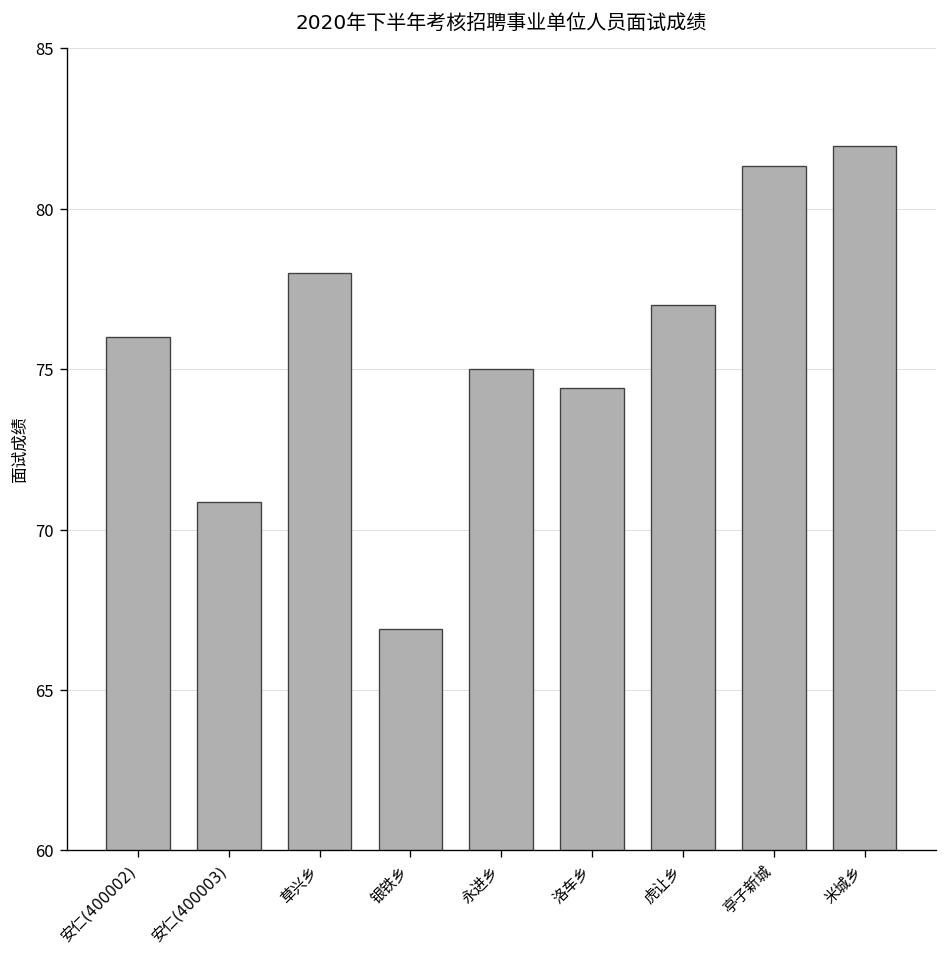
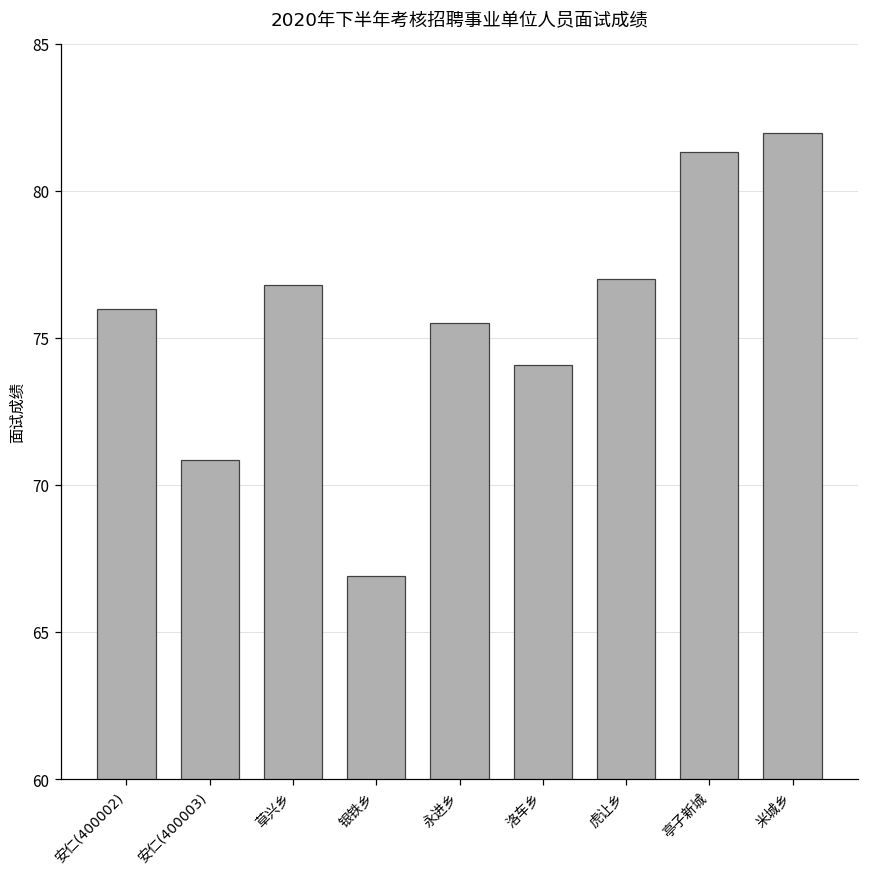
草兴乡: 78.0 -> 76.8
永进乡: 75.0 -> 75.5
洛车乡: 74.4 -> 74.1
